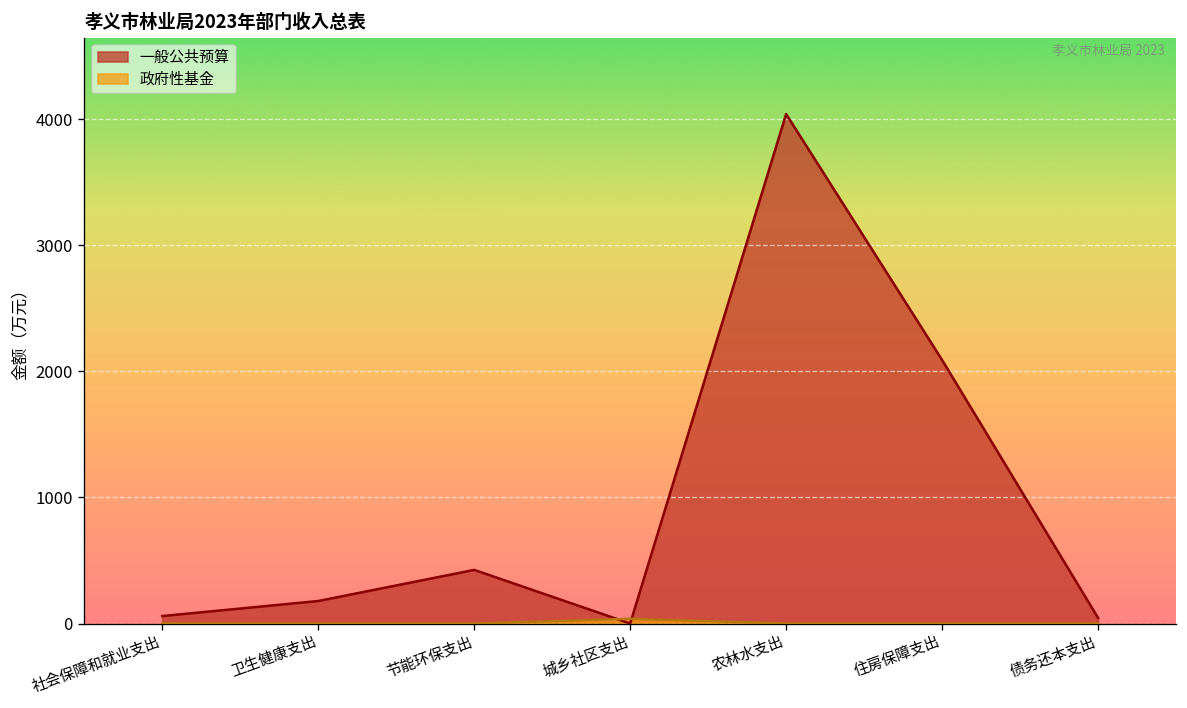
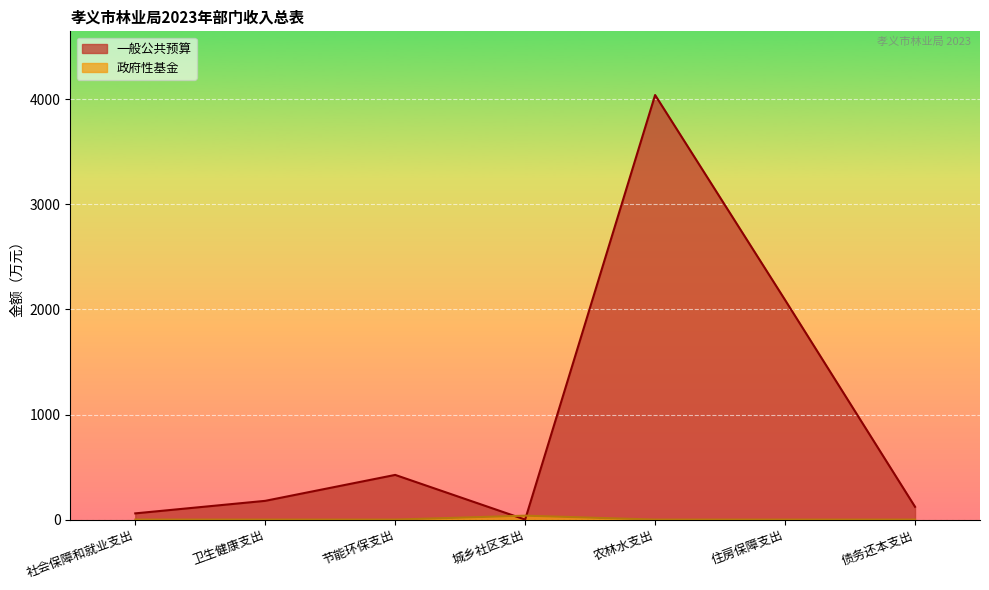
一般公共预算, 债务还本支出: 50 -> 120
